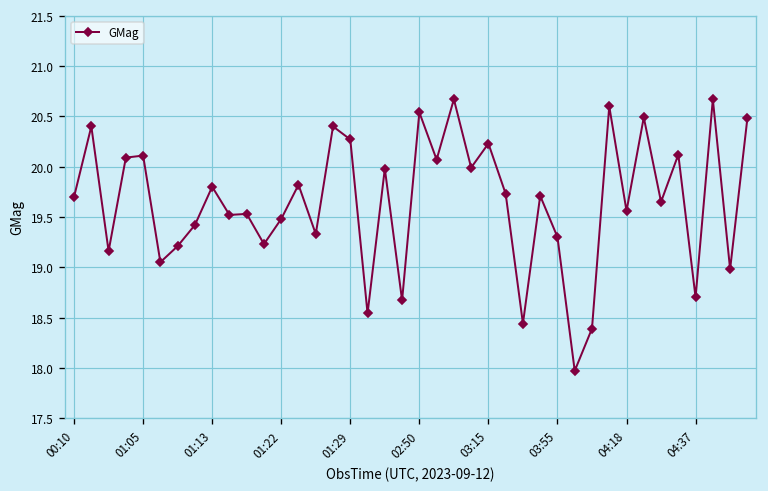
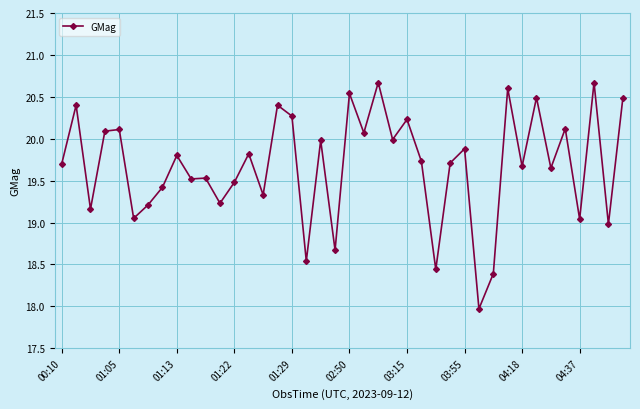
03:55: 19.3 -> 19.9
04:18: 19.6 -> 19.7
04:37: 18.7 -> 19.0
